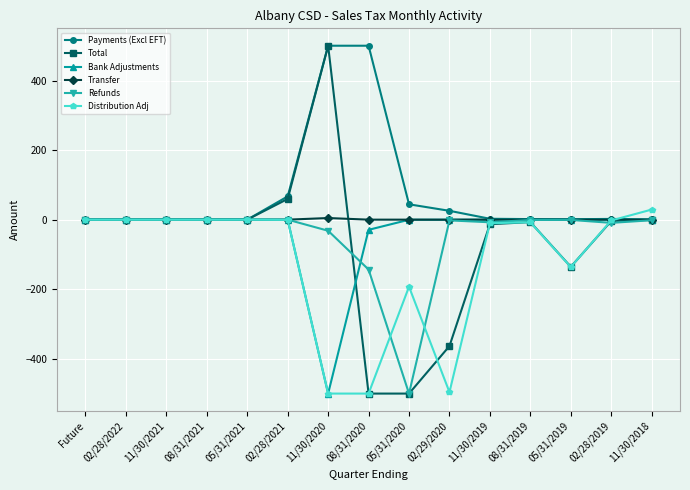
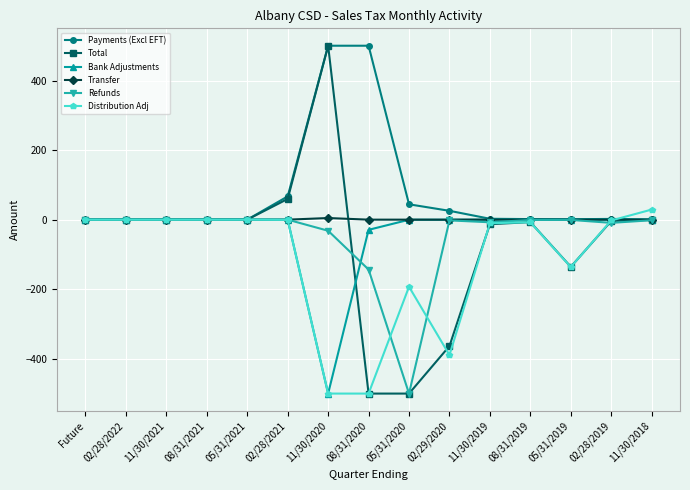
Distribution Adj, 02/29/2020: -500 -> -390
